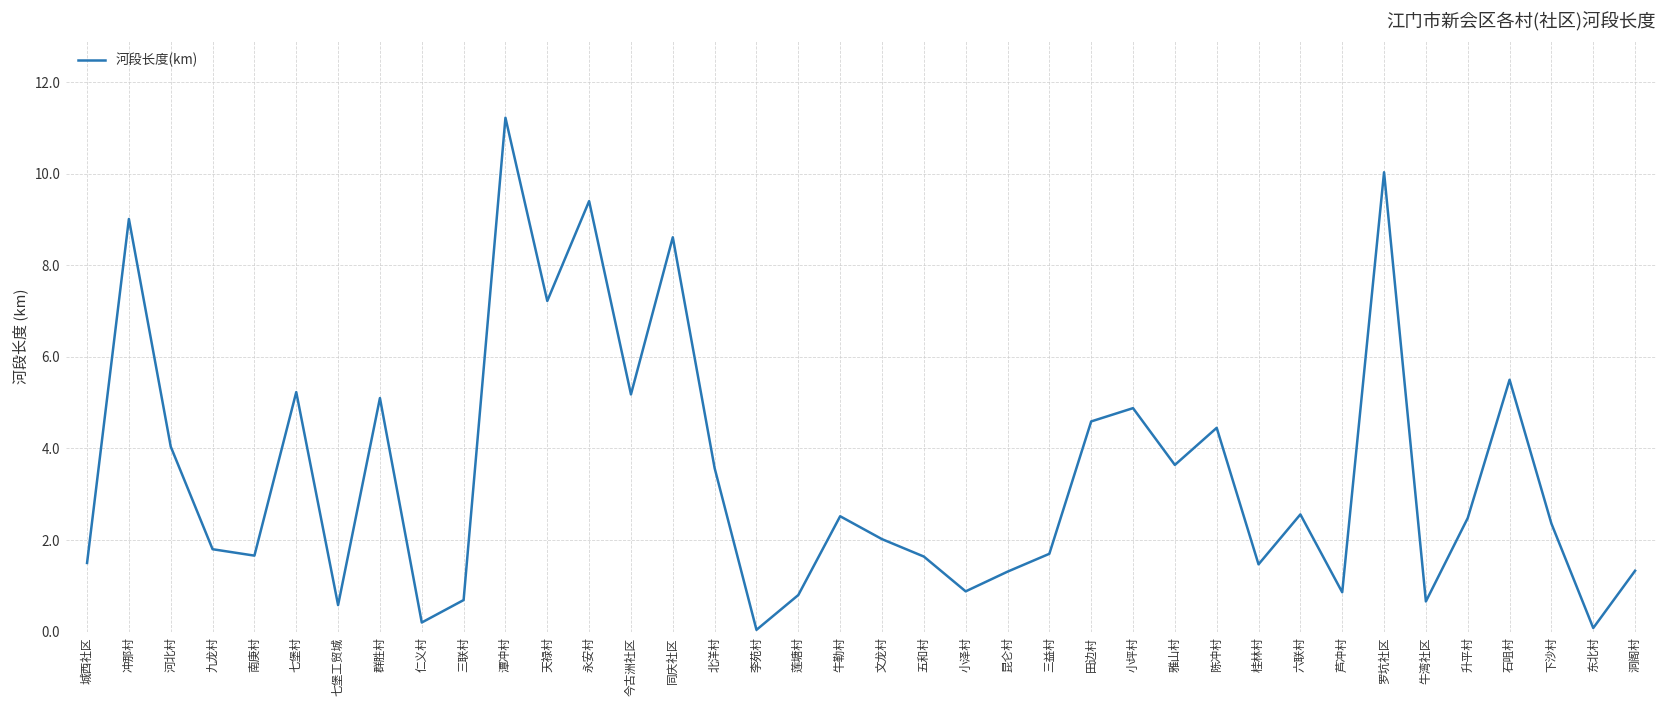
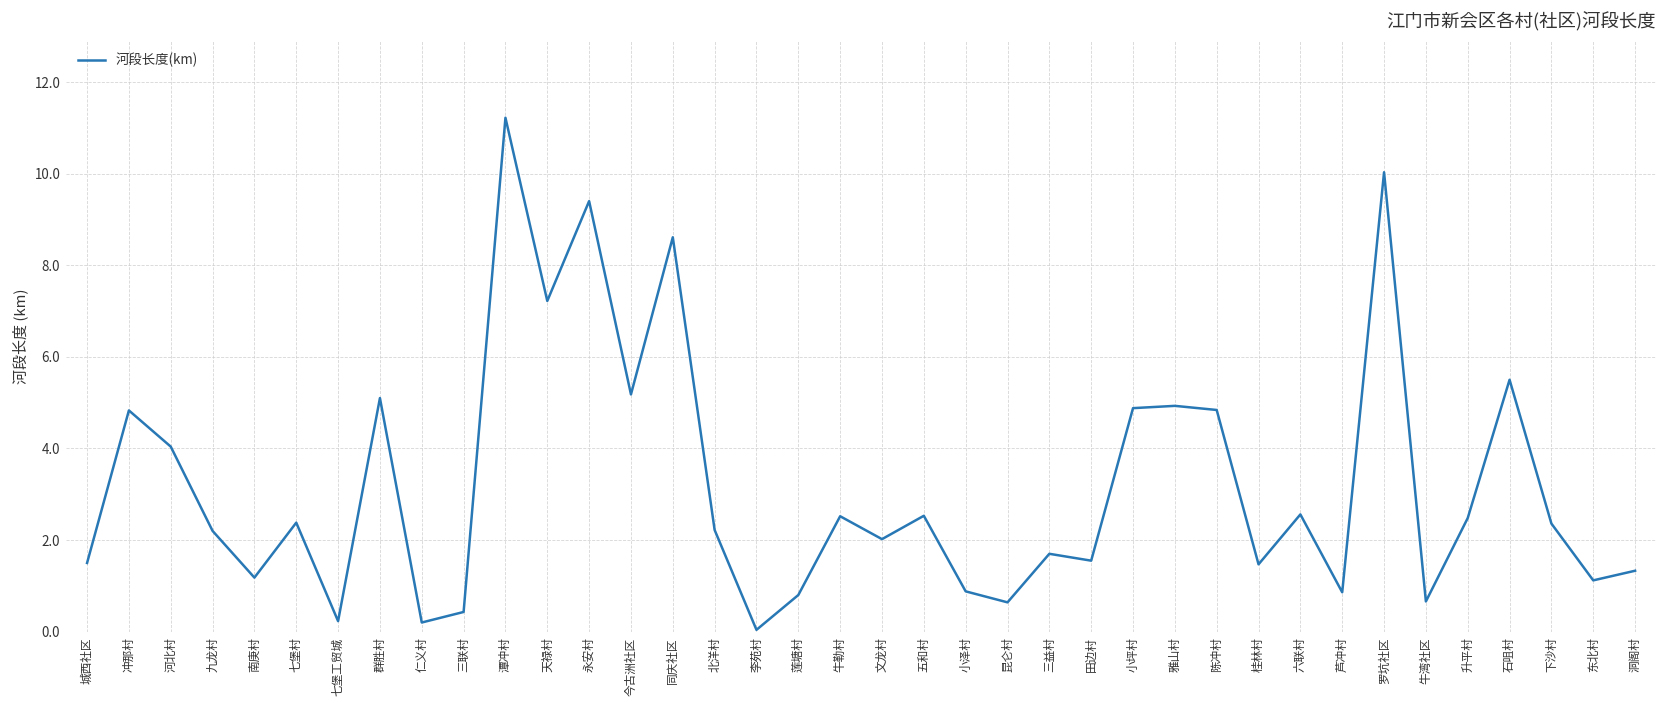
冲那村: 9.0 -> 4.8
九龙村: 1.8 -> 2.2
南庚村: 1.7 -> 1.2
七堡村: 5.2 -> 2.4
七堡工贸城: 0.6 -> 0.2
三联村: 0.7 -> 0.4
北洋村: 3.6 -> 2.2
五和村: 1.6 -> 2.5
昆仑村: 1.3 -> 0.6
田边村: 4.6 -> 1.6
雅山村: 3.6 -> 4.9
陈冲村: 4.5 -> 4.8
东北村: 0.1 -> 1.1
